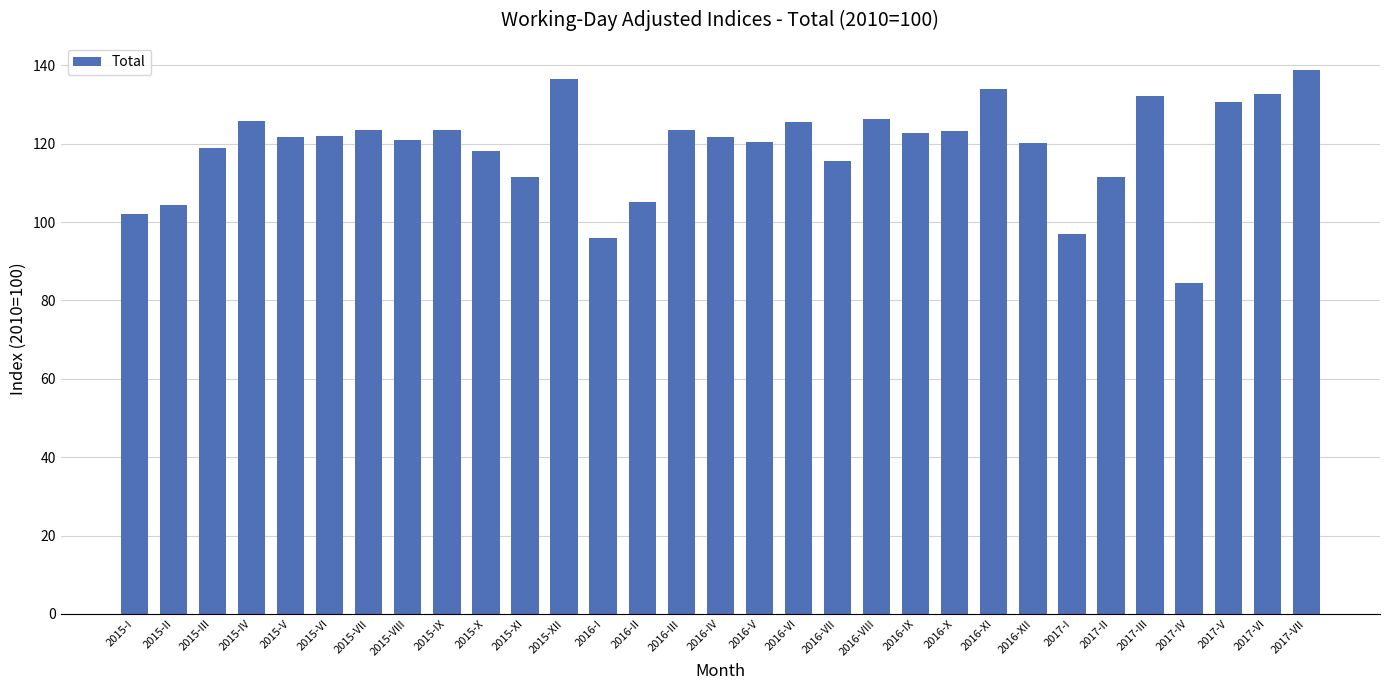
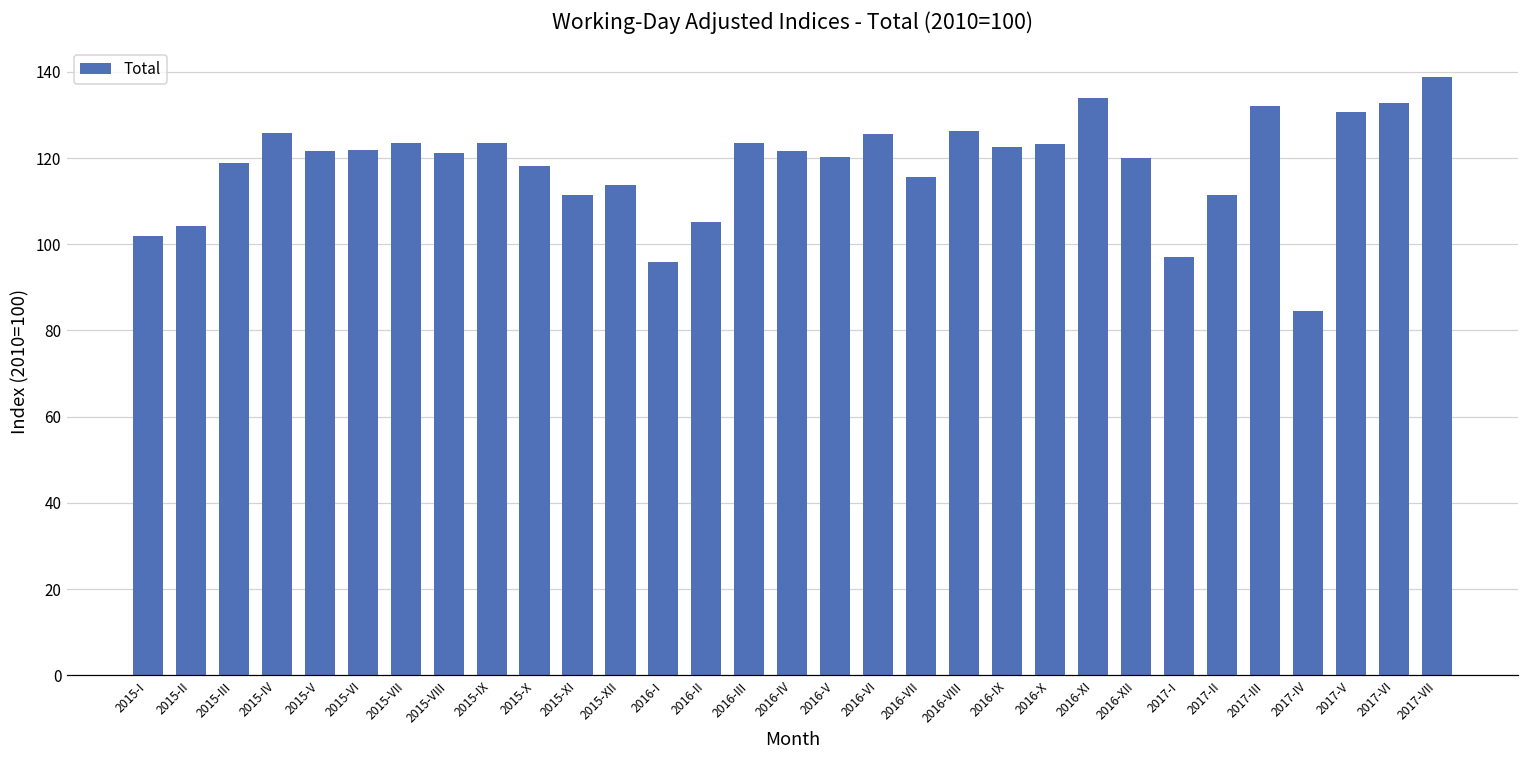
2015-XII: 137 -> 114
